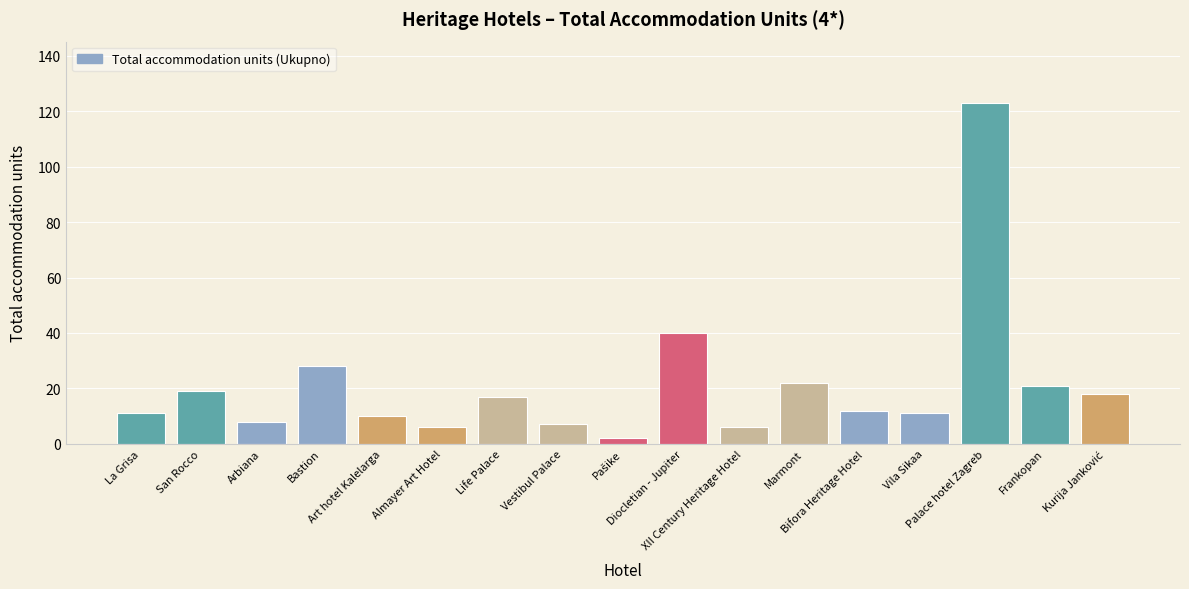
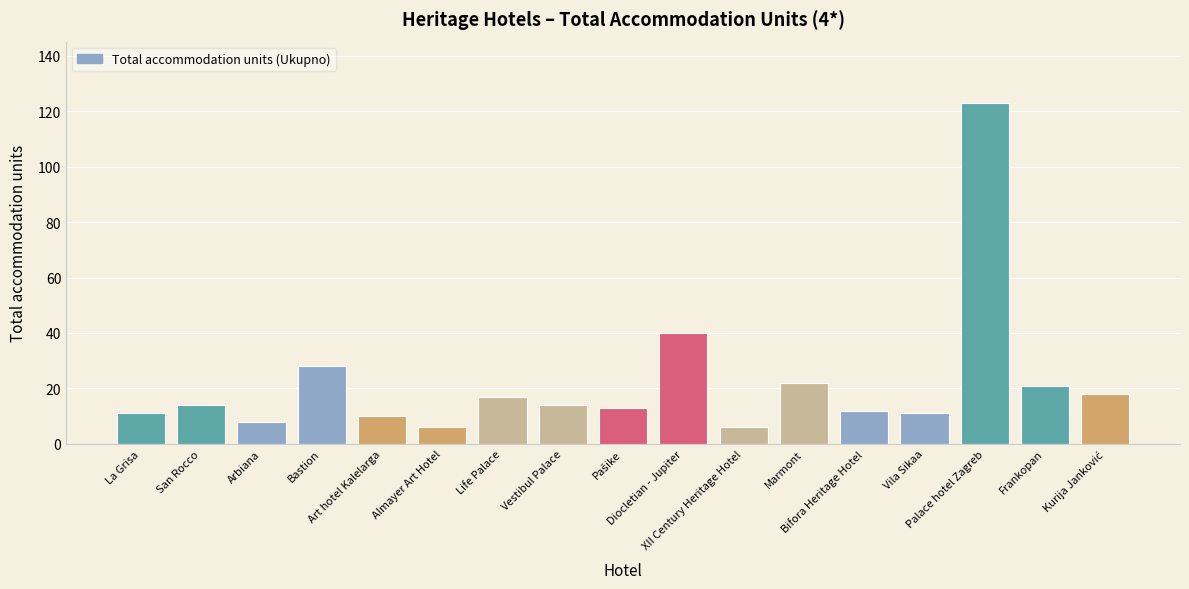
San Rocco: 19 -> 14
Vestibul Palace: 7 -> 14
Pašike: 2 -> 13
